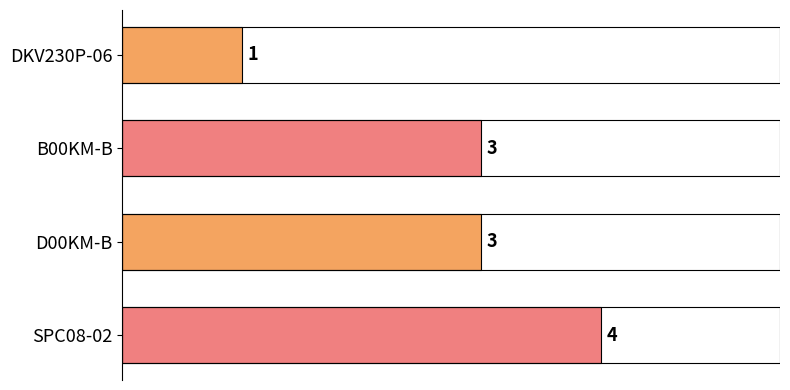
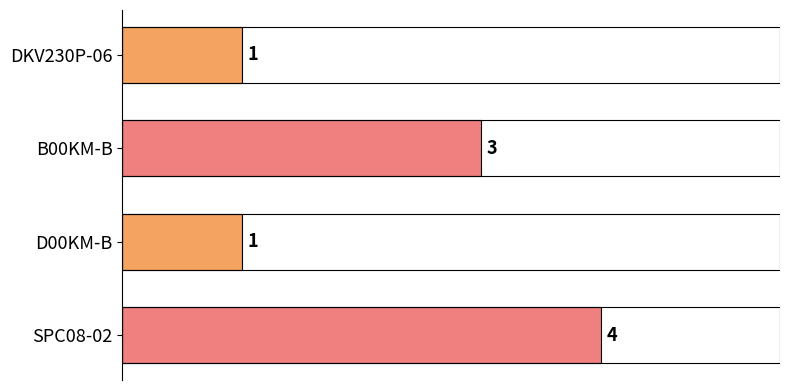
D00KM-B: 3 -> 1
